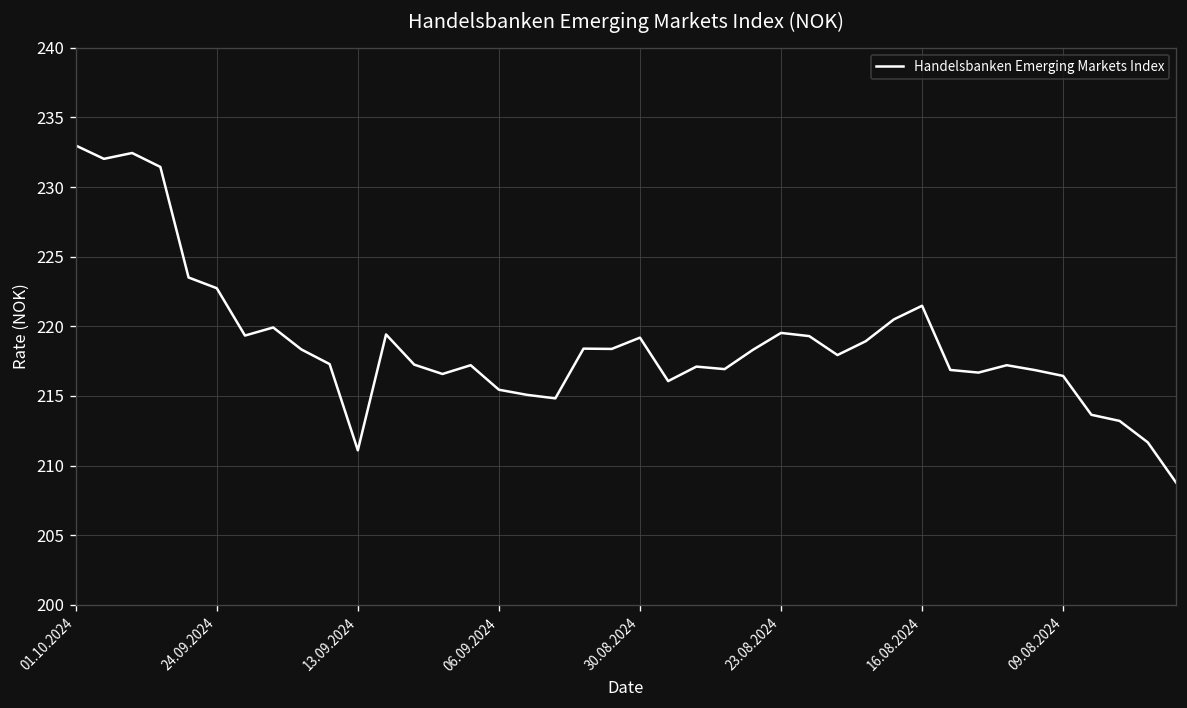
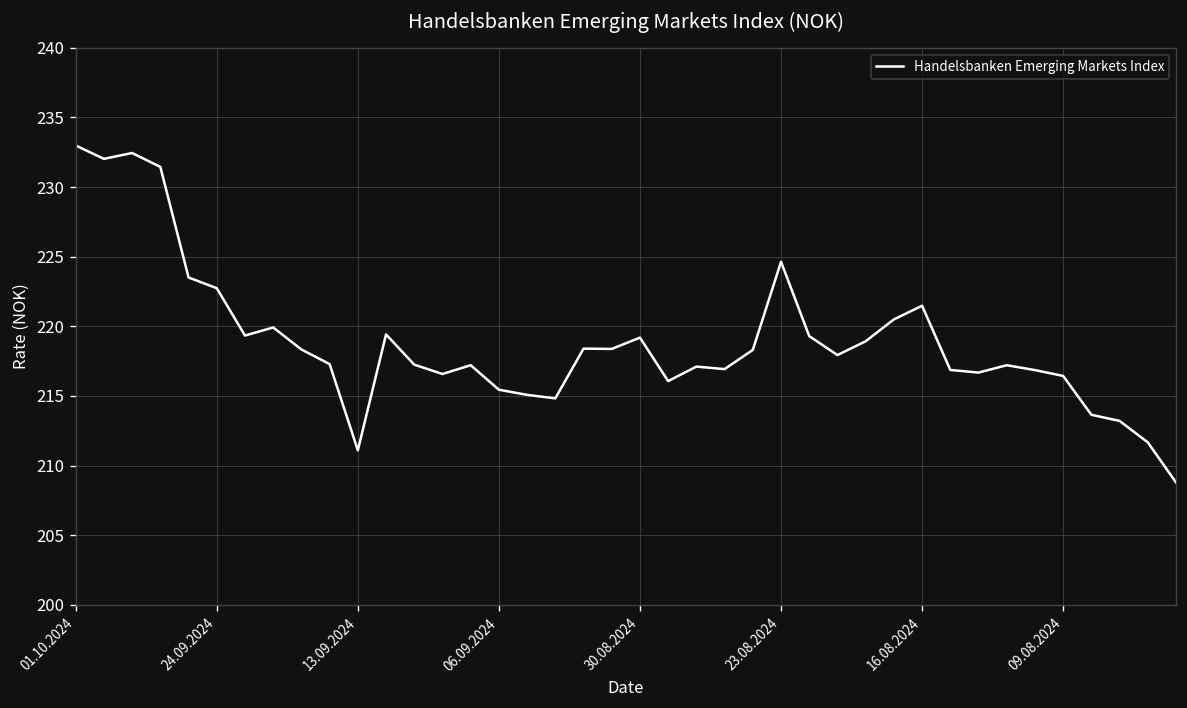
23.08.2024: 219.5 -> 224.6
